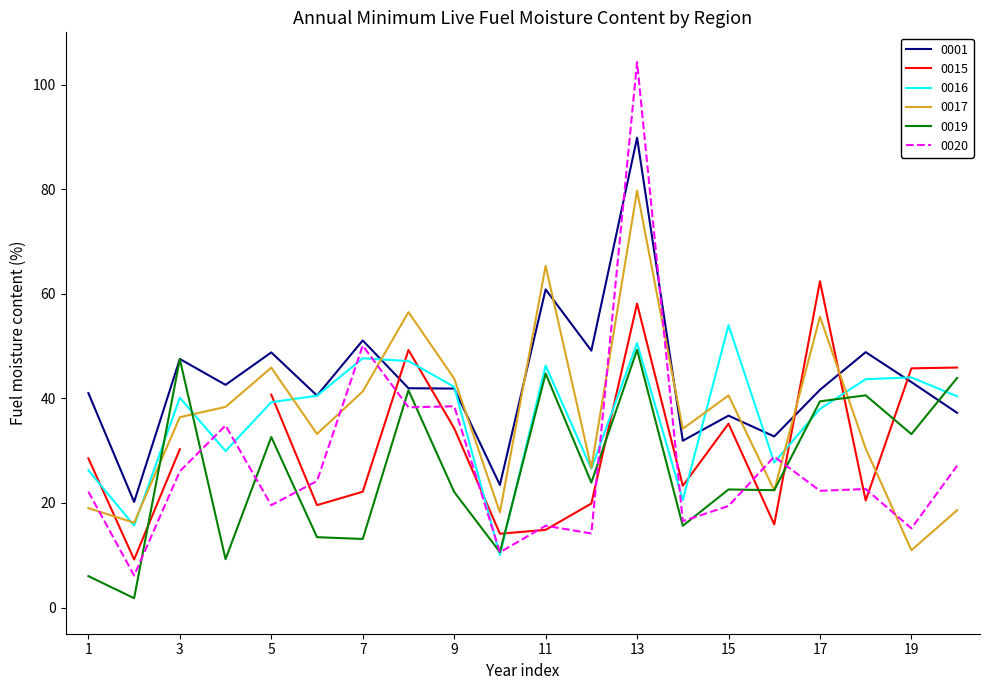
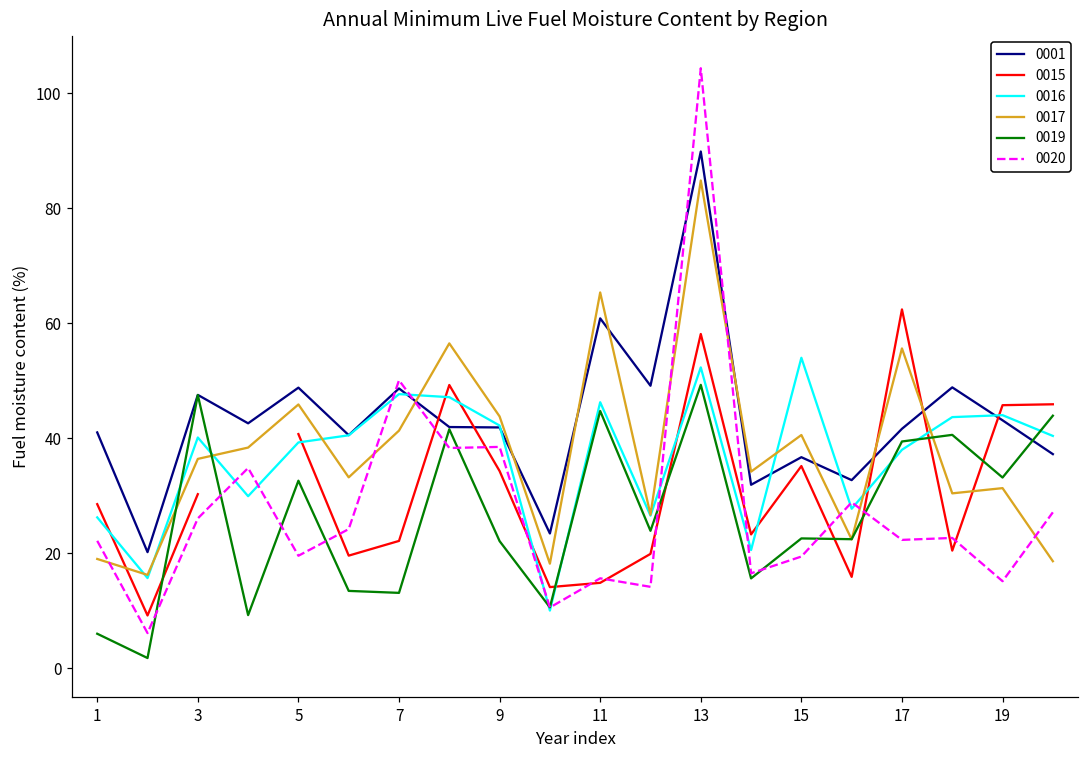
0001, 7: 51 -> 49
0016, 13: 51 -> 52
0017, 13: 80 -> 85
0017, 19: 11 -> 31
